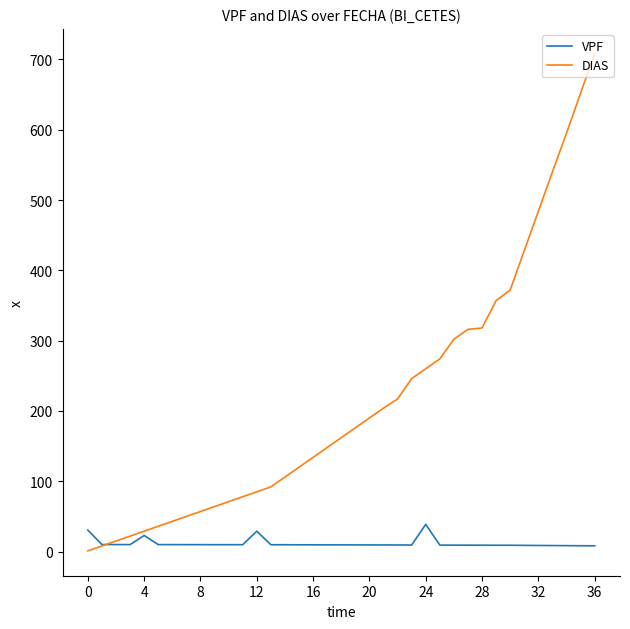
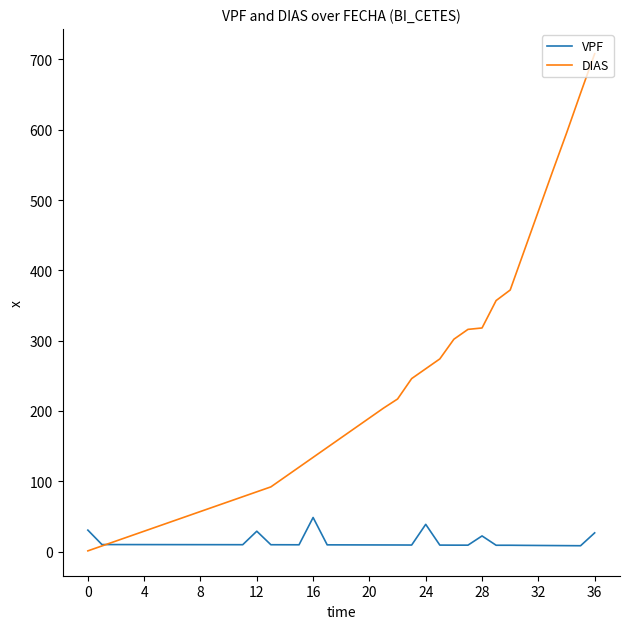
VPF, 4: 20 -> 10
VPF, 16: 10 -> 50
VPF, 28: 10 -> 20
VPF, 36: 10 -> 30
